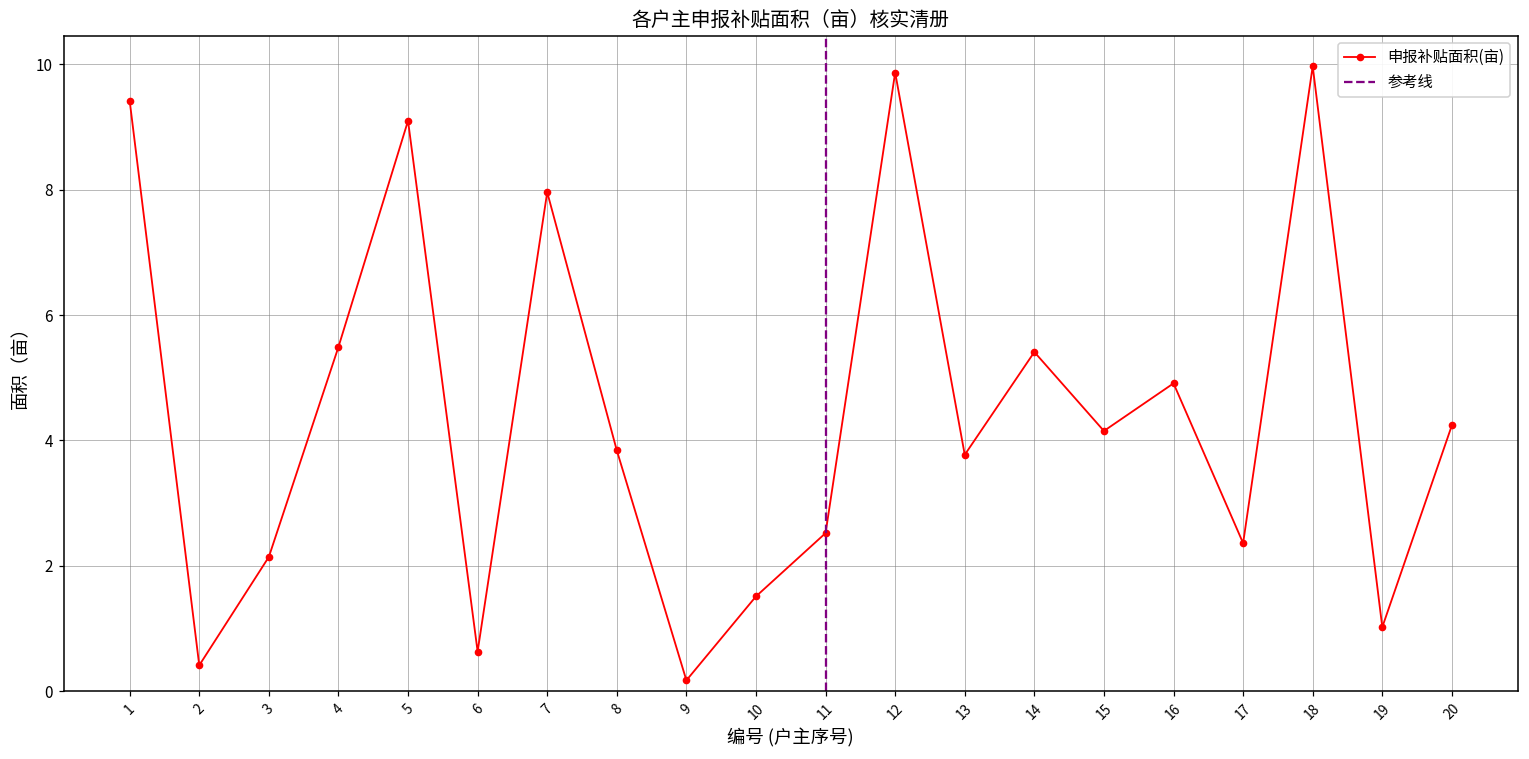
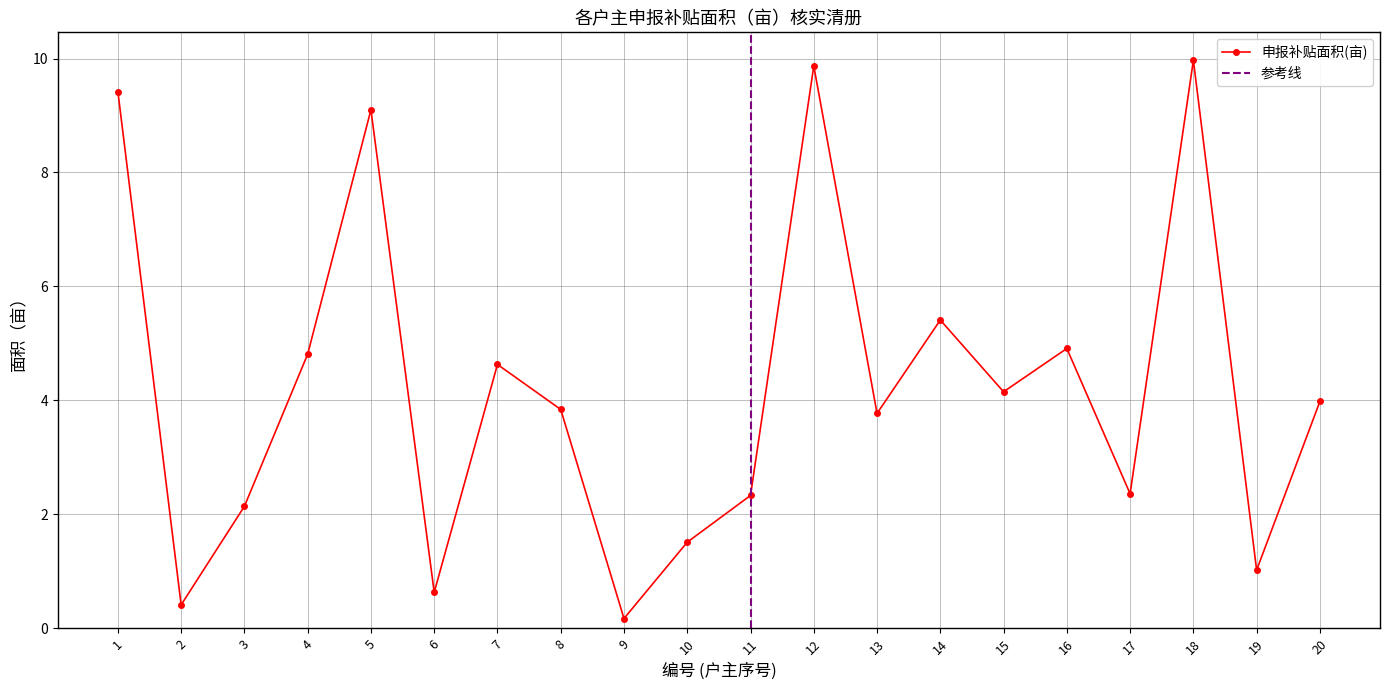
4: 5.5 -> 4.8
7: 8.0 -> 4.6
11: 2.5 -> 2.3
20: 4.2 -> 4.0
